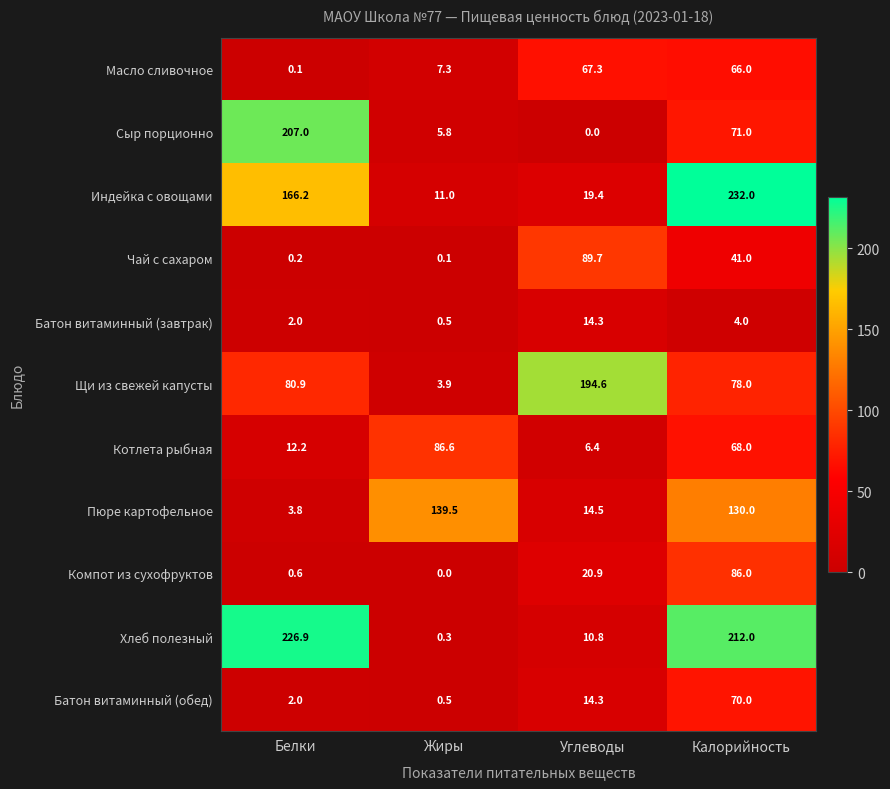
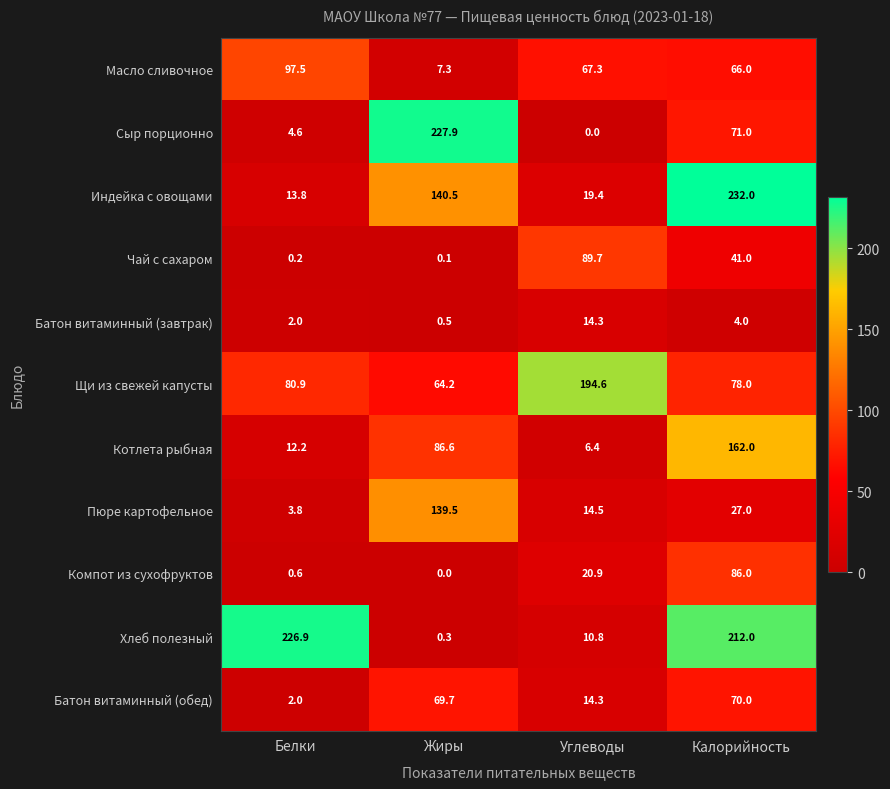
Масло сливочное, Белки: 0.1 -> 97.5
Сыр порционно, Белки: 207.0 -> 4.6
Сыр порционно, Жиры: 5.8 -> 227.9
Индейка с овощами, Белки: 166.2 -> 13.8
Индейка с овощами, Жиры: 11.0 -> 140.5
Щи из свежей капусты, Жиры: 3.9 -> 64.2
Котлета рыбная, Калорийность: 68.0 -> 162.0
Пюре картофельное, Калорийность: 130.0 -> 27.0
Батон витаминный (обед), Жиры: 0.5 -> 69.7
